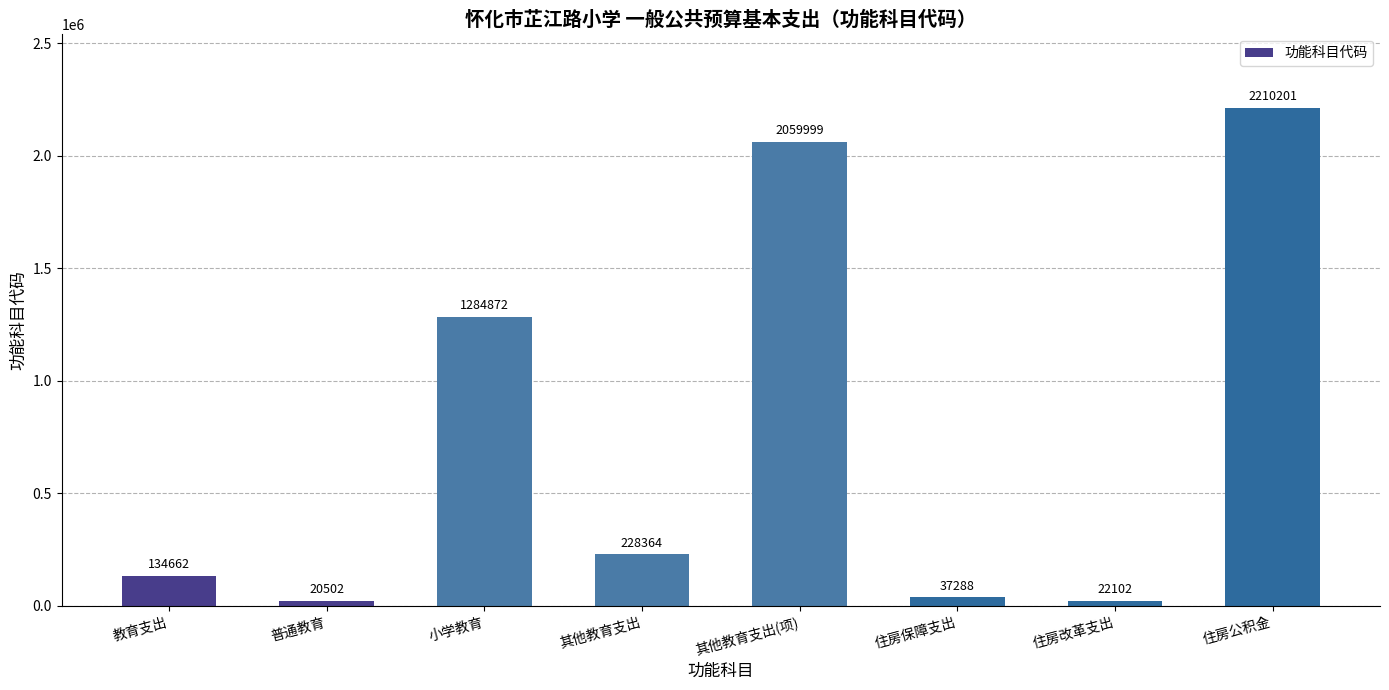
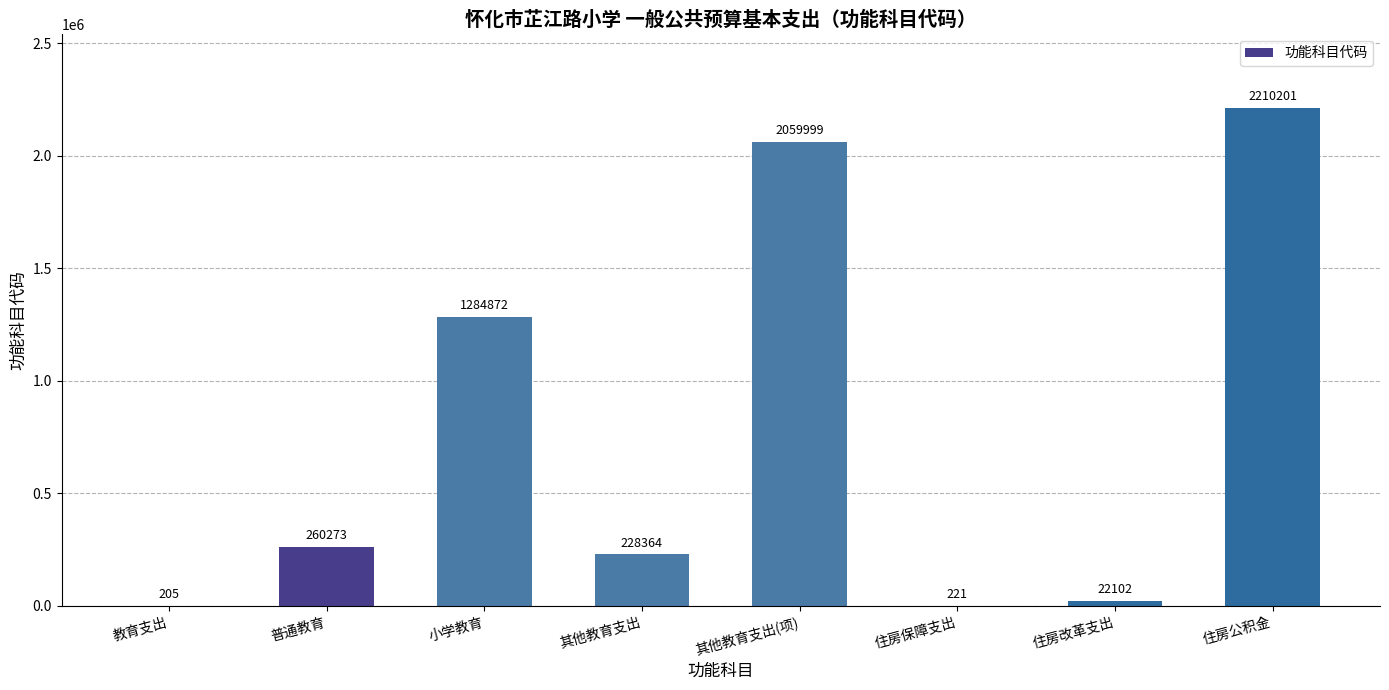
教育支出: 134662 -> 205
普通教育: 20502 -> 260273
住房保障支出: 37288 -> 221
